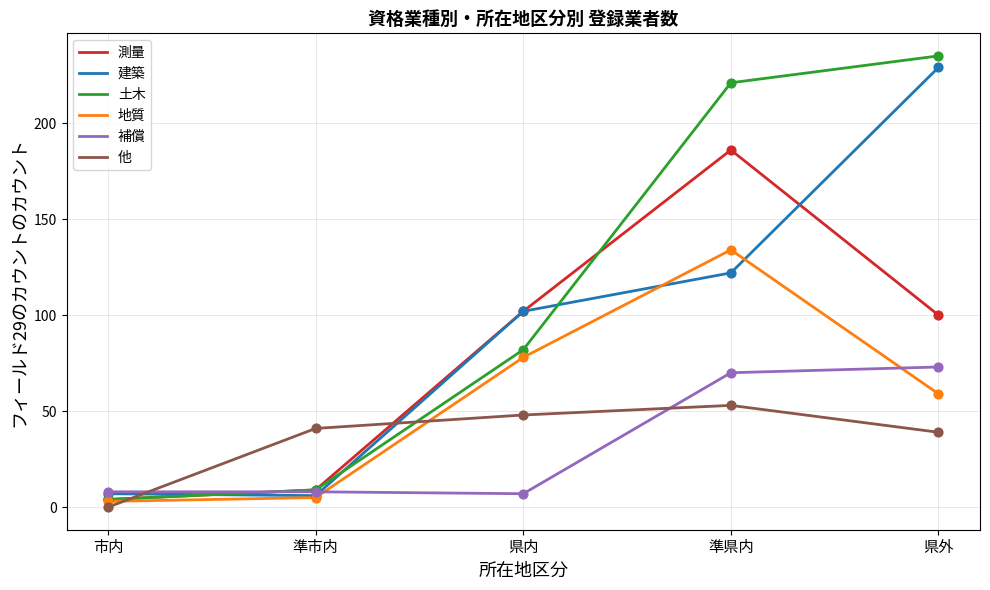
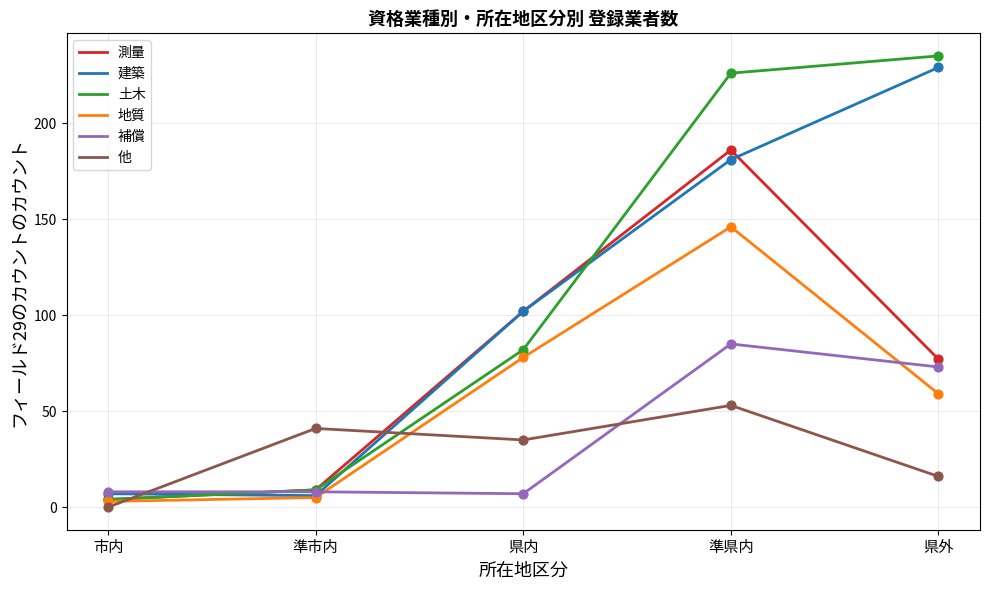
他, 県内: 48 -> 35
建築, 準県内: 122 -> 181
土木, 準県内: 221 -> 226
地質, 準県内: 134 -> 146
補償, 準県内: 70 -> 85
測量, 県外: 100 -> 77
他, 県外: 39 -> 16
